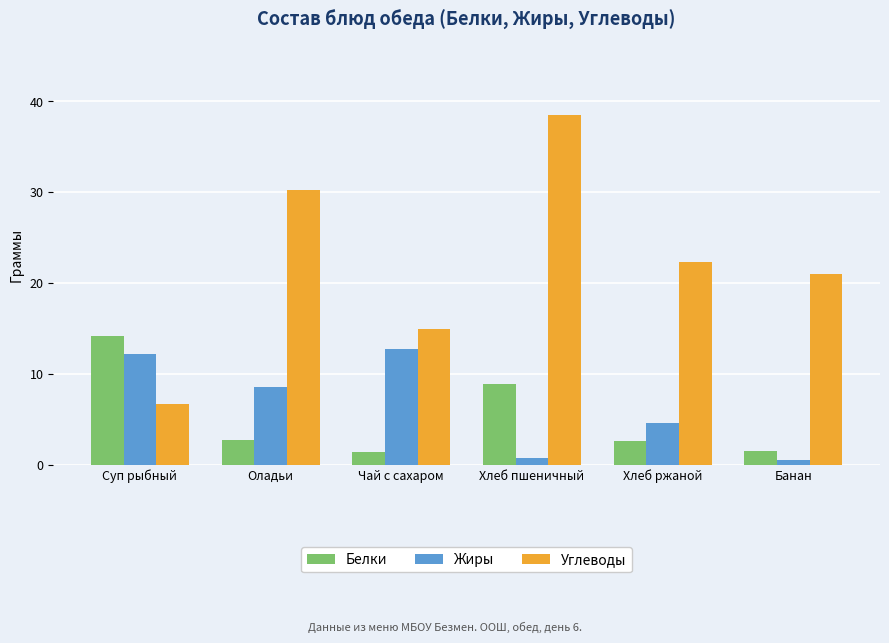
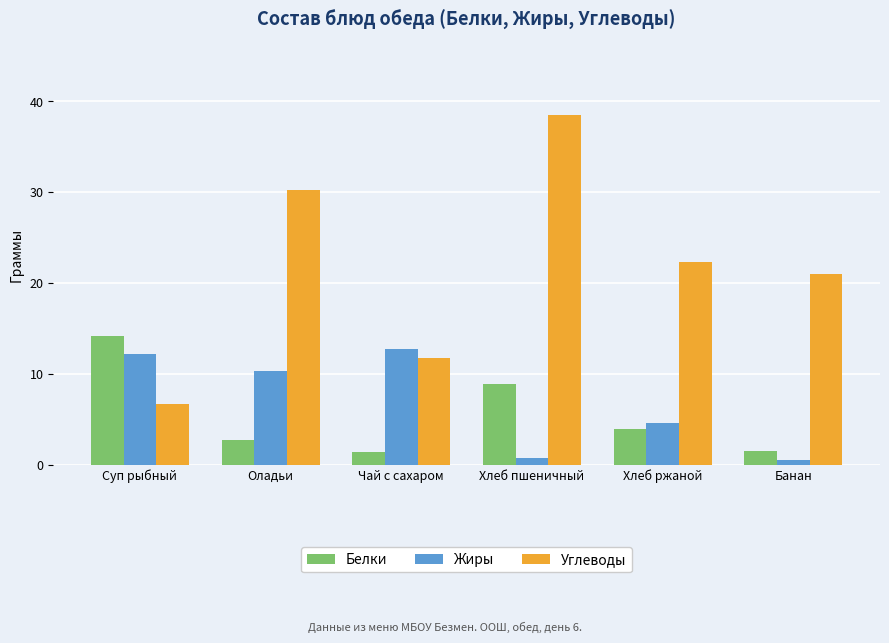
Жиры, Оладьи: 9 -> 10
Углеводы, Чай с сахаром: 15 -> 12
Белки, Хлеб ржаной: 3 -> 4
